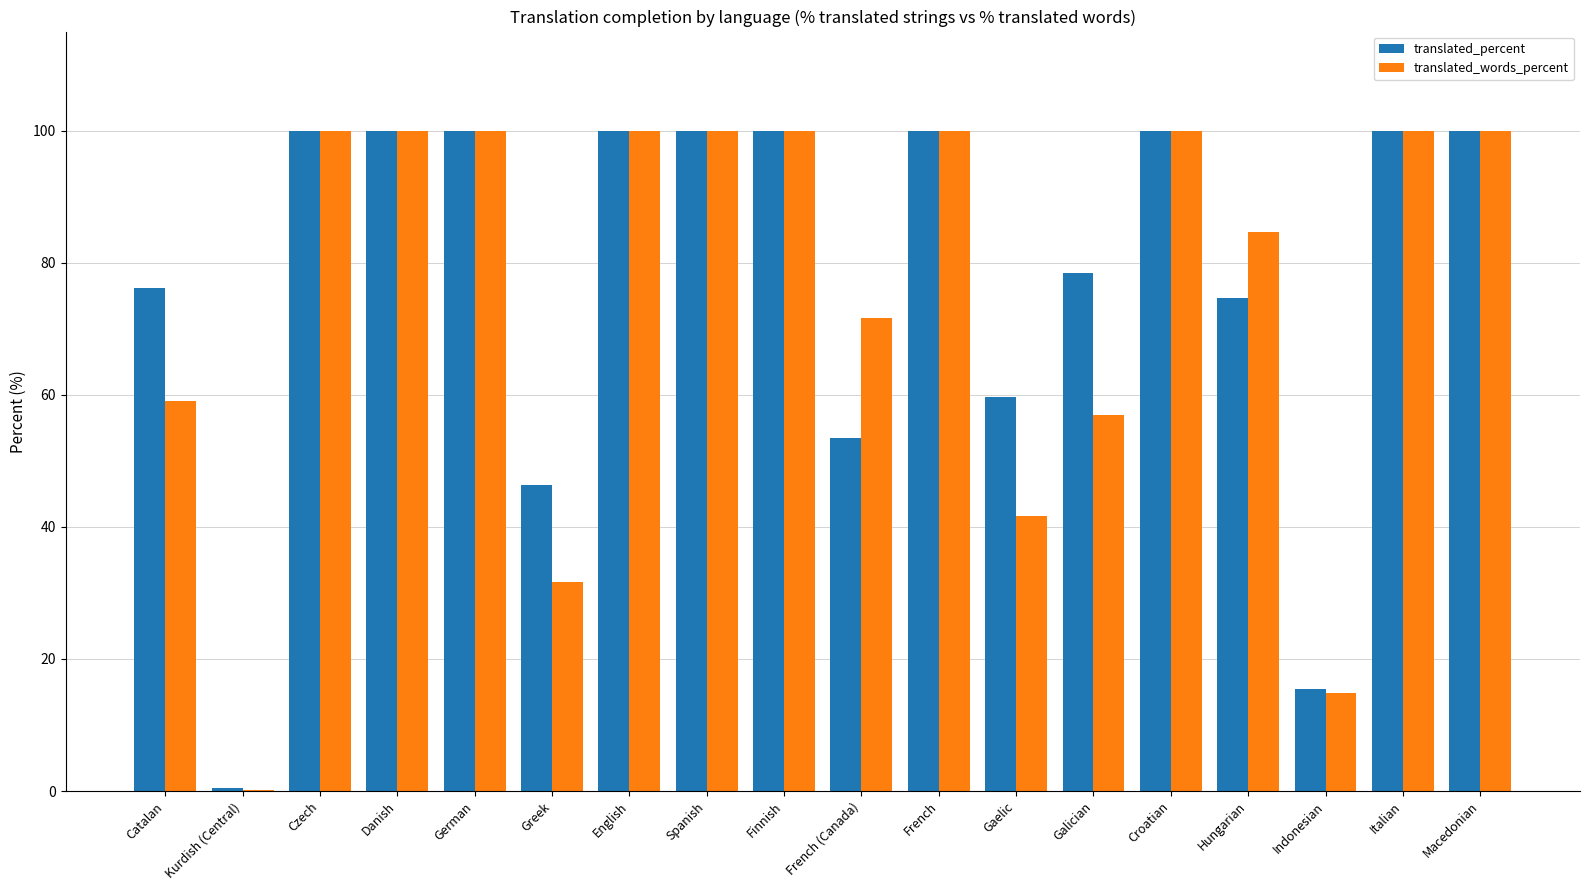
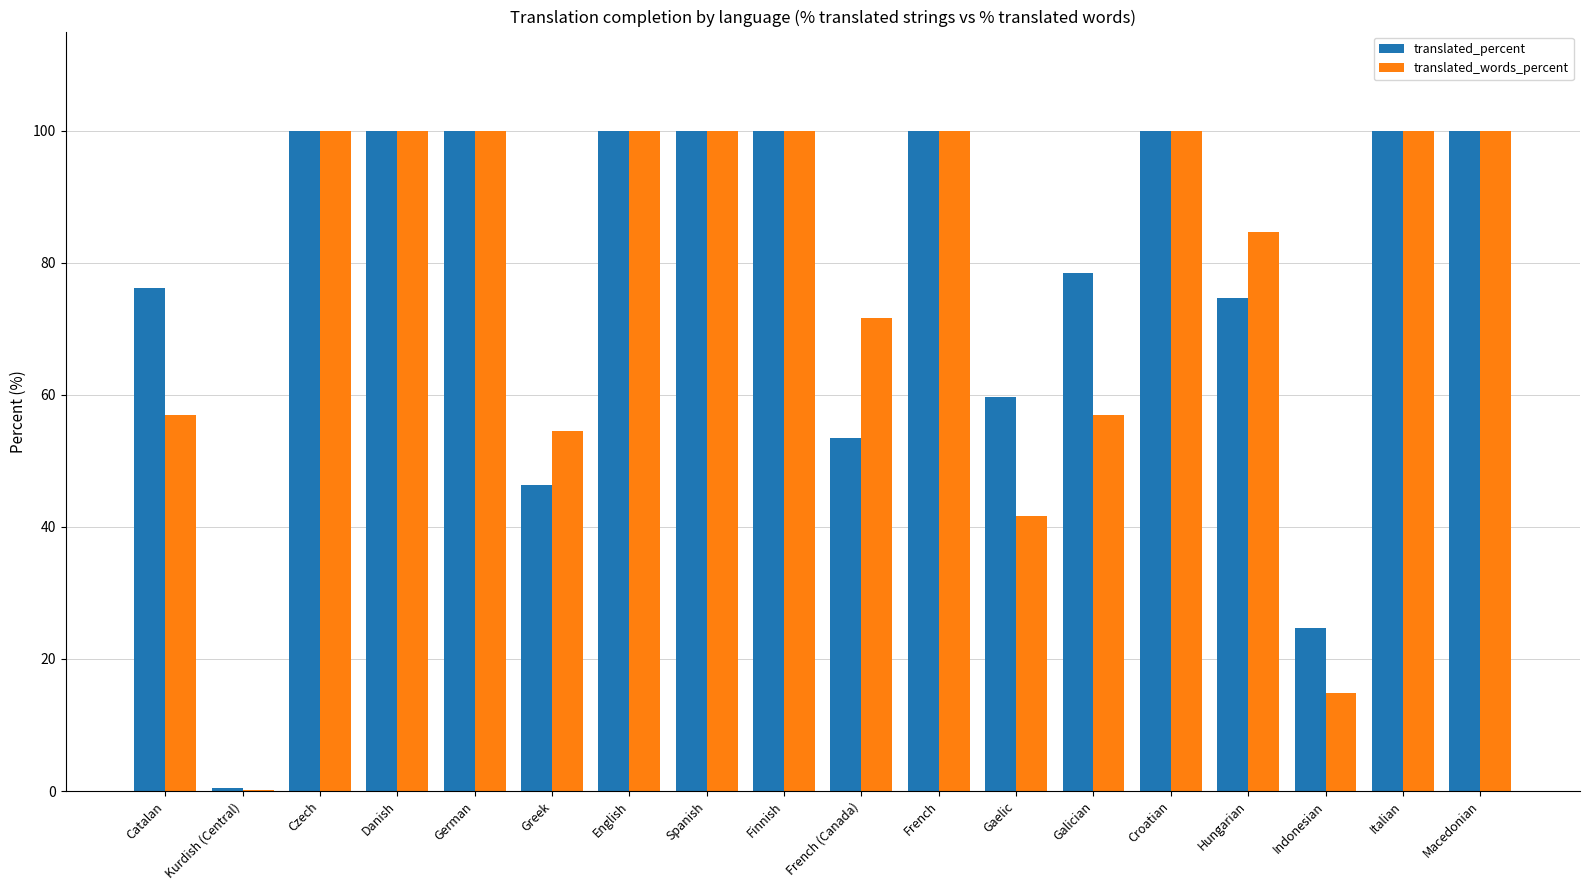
translated_words_percent, Catalan: 59 -> 57
translated_words_percent, Greek: 32 -> 55
translated_percent, Indonesian: 15 -> 25
